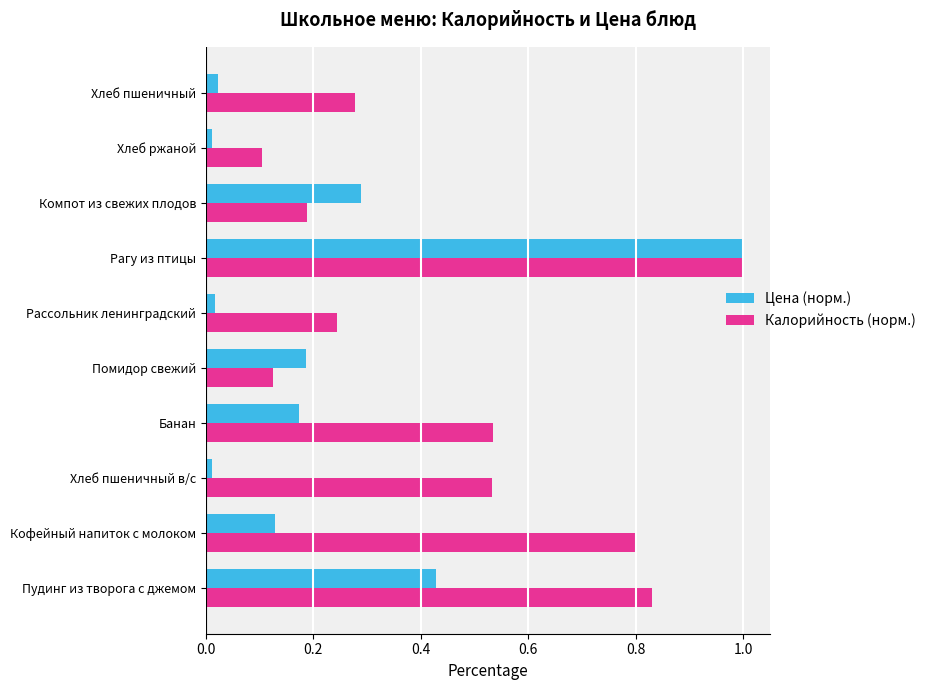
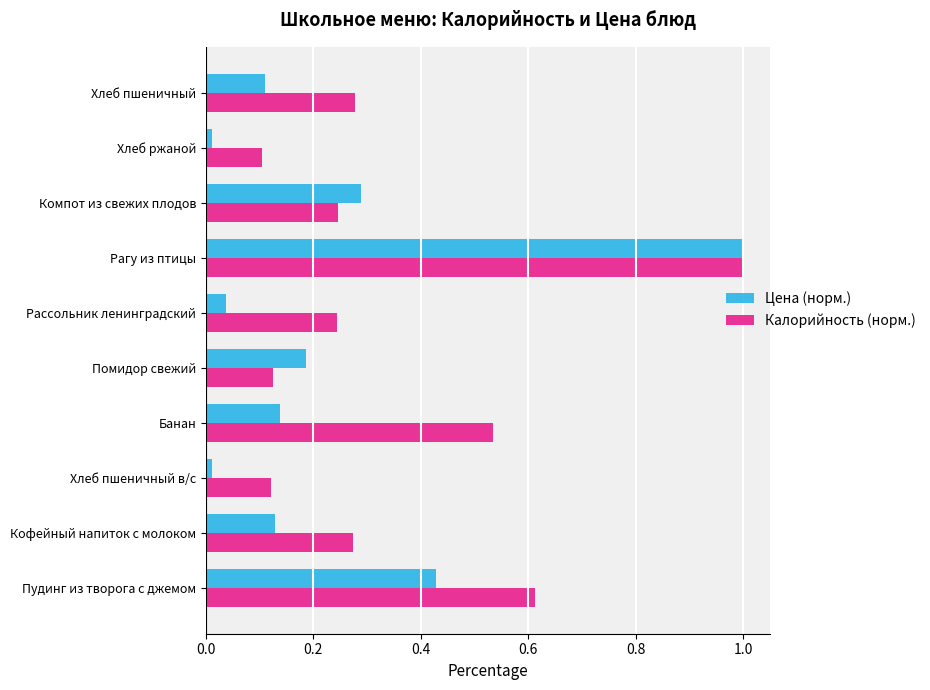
Цена (норм.), Хлеб пшеничный: 0.02 -> 0.11
Калорийность (норм.), Компот из свежих плодов: 0.19 -> 0.25
Цена (норм.), Рассольник ленинградский: 0.02 -> 0.04
Цена (норм.), Банан: 0.17 -> 0.14
Калорийность (норм.), Хлеб пшеничный в/с: 0.53 -> 0.12
Калорийность (норм.), Кофейный напиток с молоком: 0.80 -> 0.27
Калорийность (норм.), Пудинг из творога с джемом: 0.83 -> 0.61
